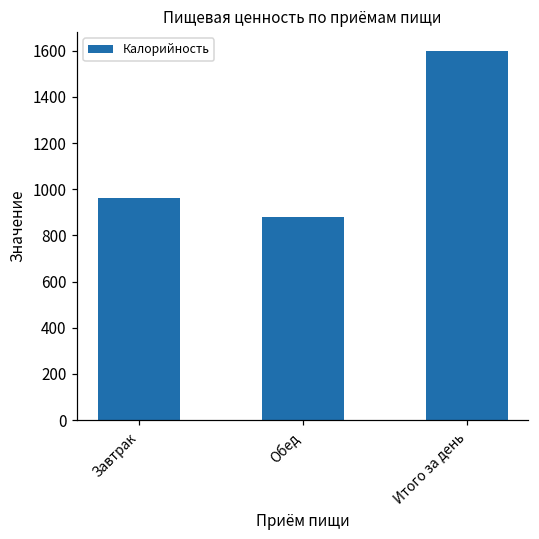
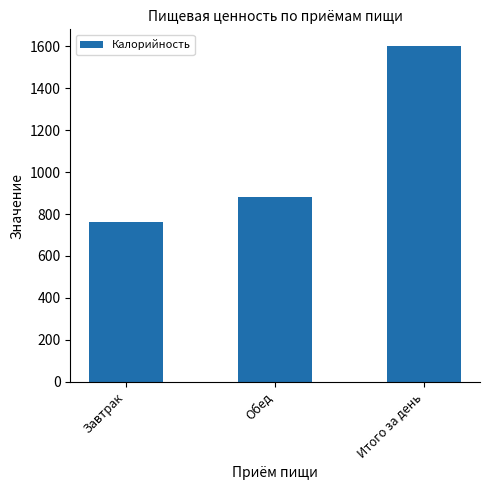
Завтрак: 960 -> 760
